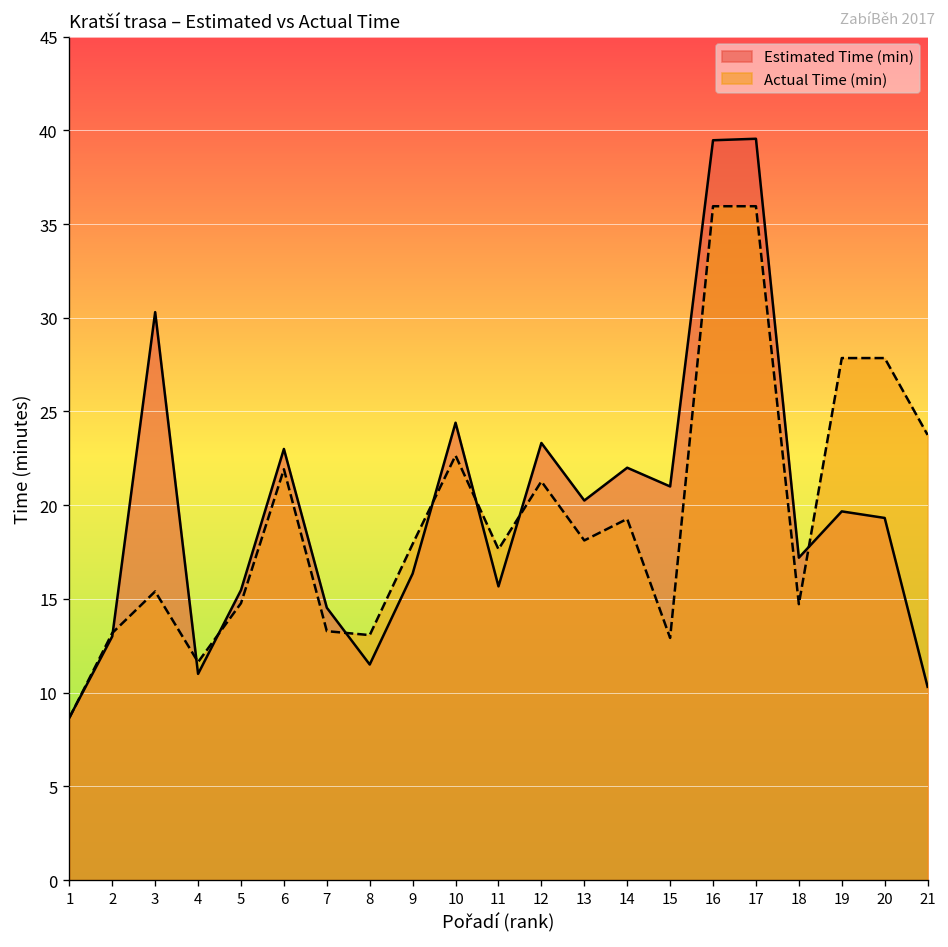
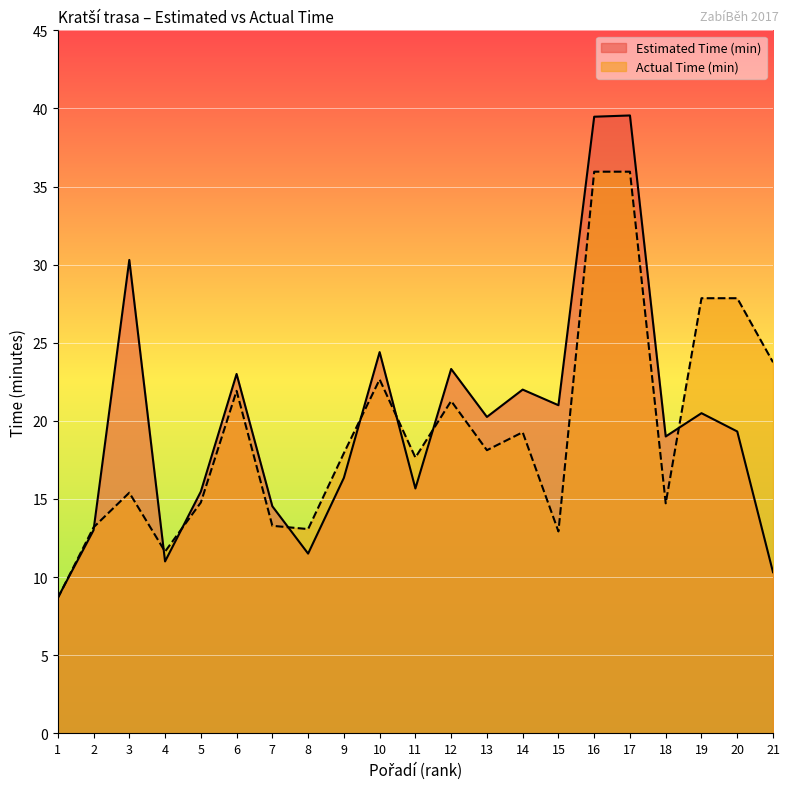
Estimated Time (min), 18: 17.2 -> 19.0
Estimated Time (min), 19: 19.7 -> 20.5
